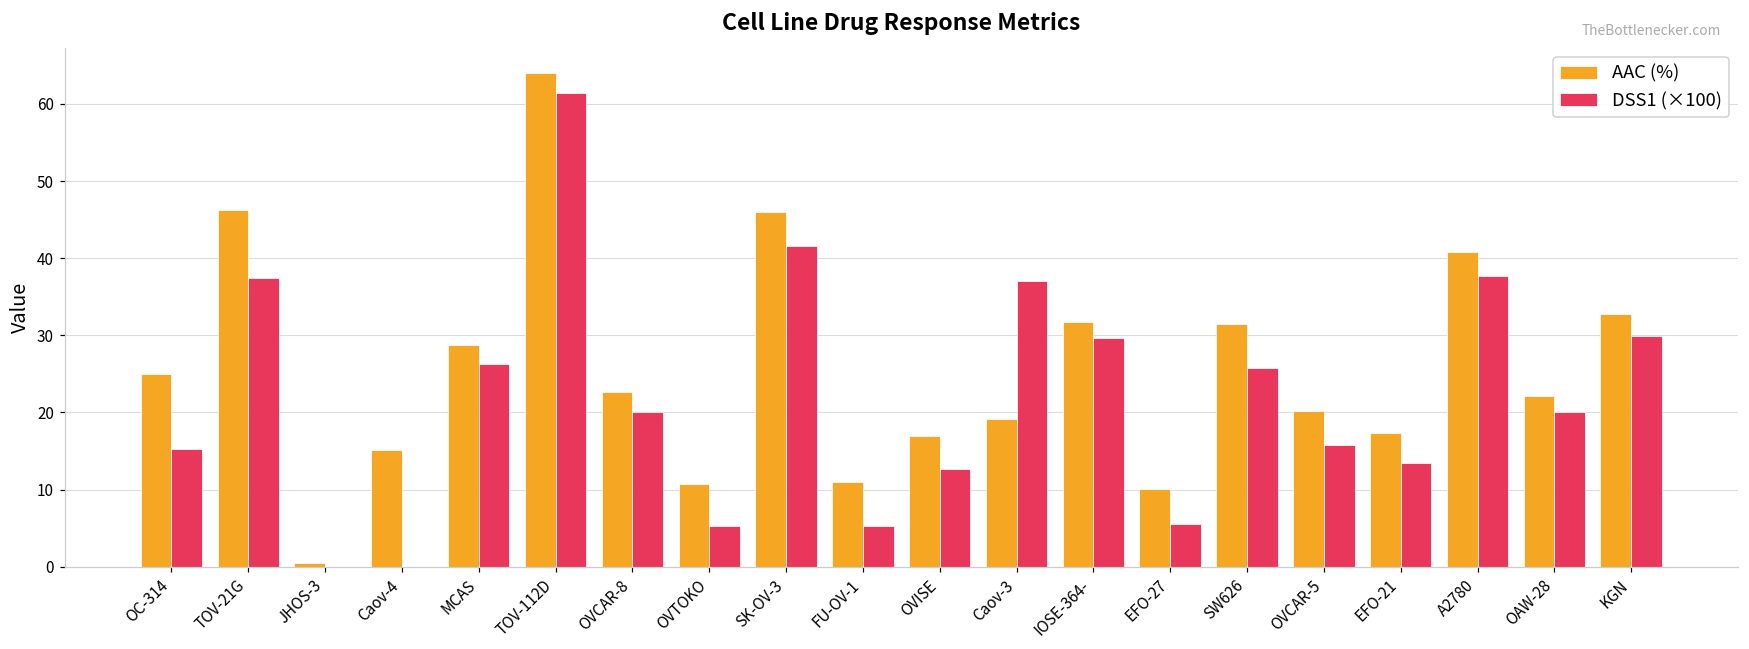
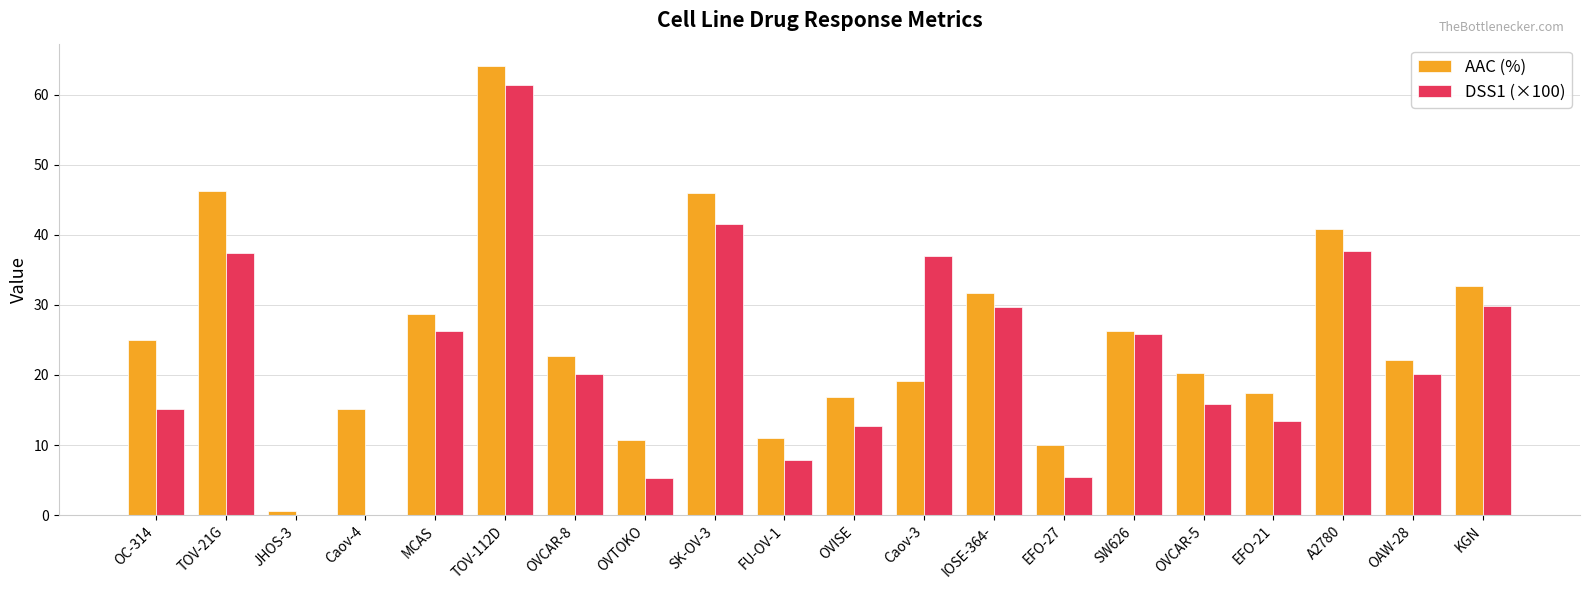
DSS1 (×100), FU-OV-1: 5 -> 8
AAC (%), SW626: 31 -> 26
